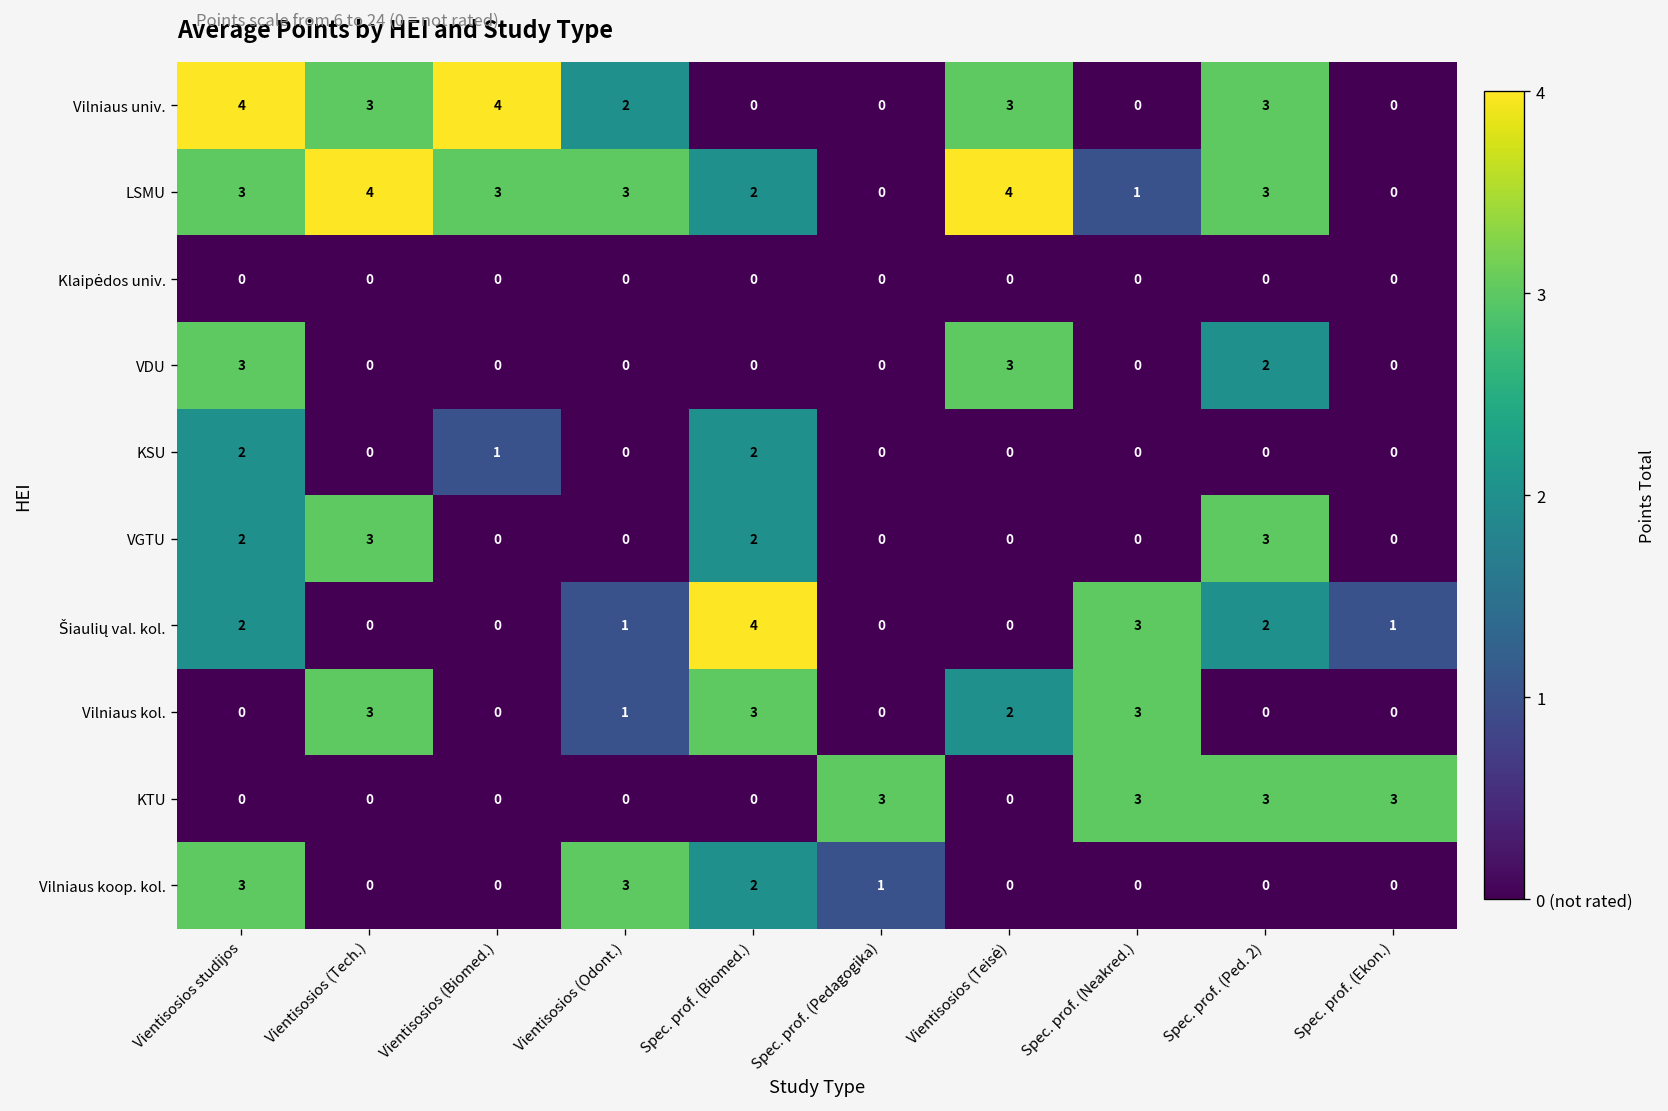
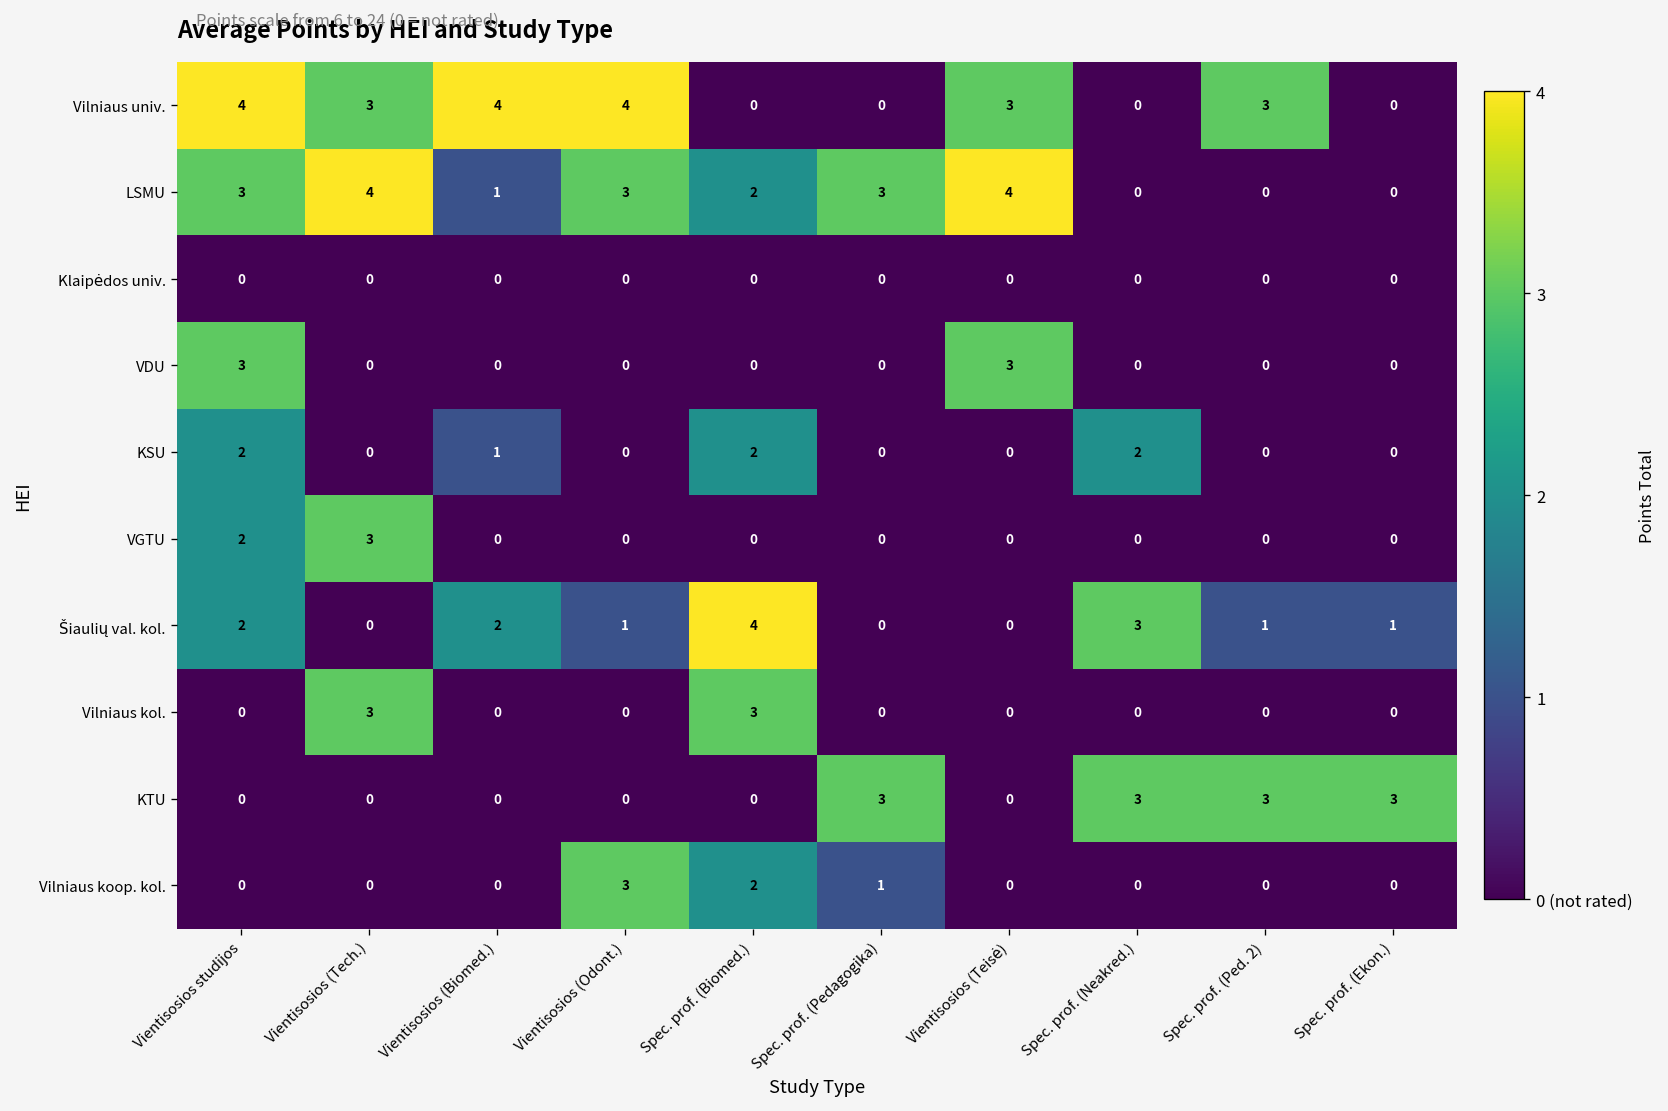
Vilniaus univ., Vientisosios (Odont.): 2 -> 4
LSMU, Vientisosios (Biomed.): 3 -> 1
LSMU, Spec. prof. (Pedagogika): 0 -> 3
LSMU, Spec. prof. (Neakred.): 1 -> 0
LSMU, Spec. prof. (Ped. 2): 3 -> 0
VDU, Spec. prof. (Ped. 2): 2 -> 0
KSU, Spec. prof. (Neakred.): 0 -> 2
VGTU, Spec. prof. (Biomed.): 2 -> 0
VGTU, Spec. prof. (Ped. 2): 3 -> 0
Šiaulių val. kol., Vientisosios (Biomed.): 0 -> 2
Šiaulių val. kol., Spec. prof. (Ped. 2): 2 -> 1
Vilniaus kol., Vientisosios (Odont.): 1 -> 0
Vilniaus kol., Vientisosios (Teisė): 2 -> 0
Vilniaus kol., Spec. prof. (Neakred.): 3 -> 0
Vilniaus koop. kol., Vientisosios studijos: 3 -> 0
